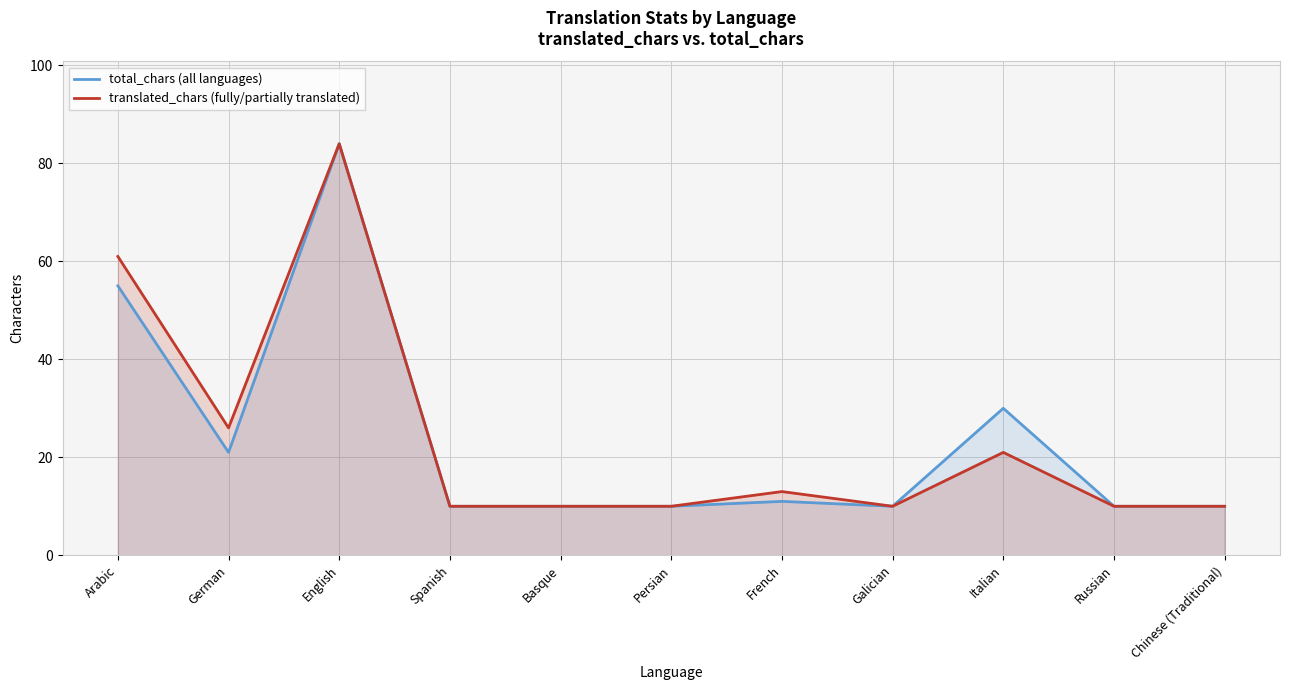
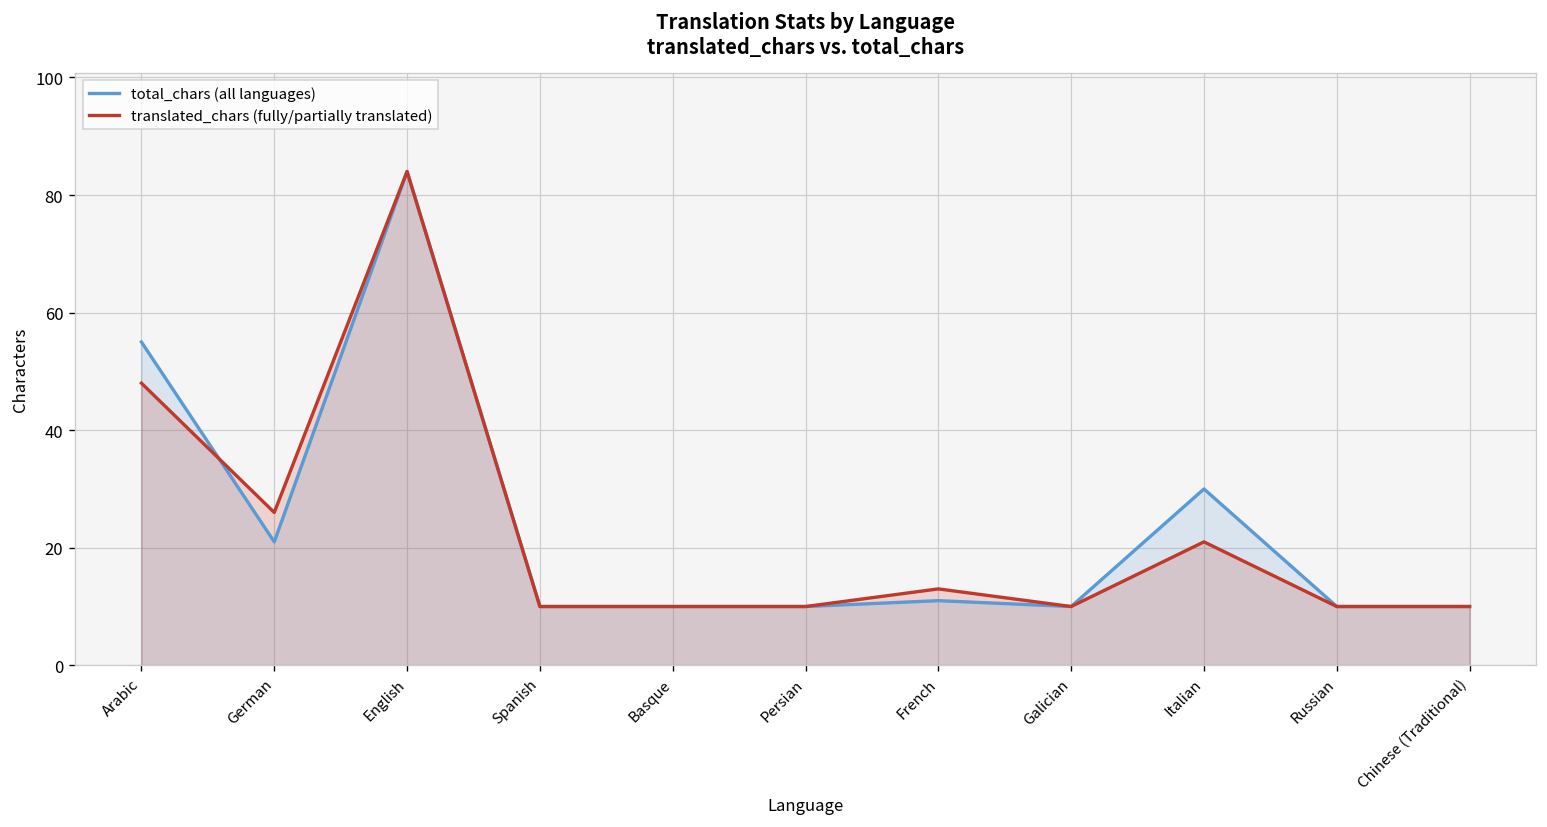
translated_chars (fully/partially translated), Arabic: 61 -> 48
